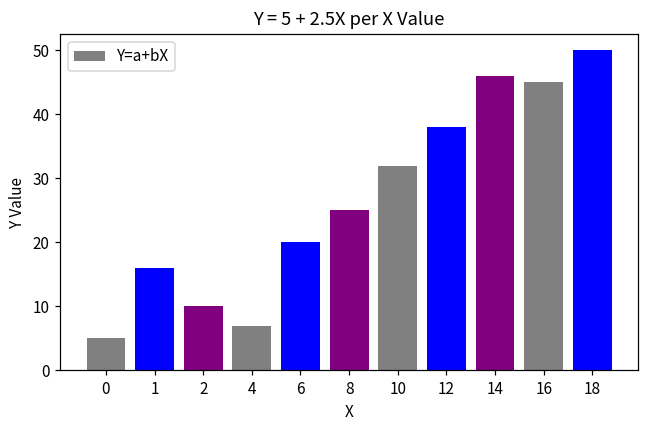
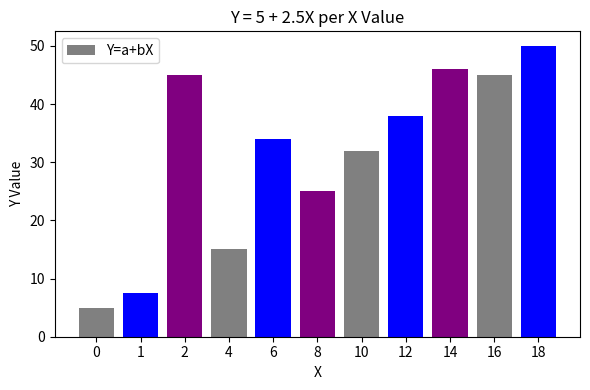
1: 16 -> 8
2: 10 -> 45
4: 7 -> 15
6: 20 -> 34
